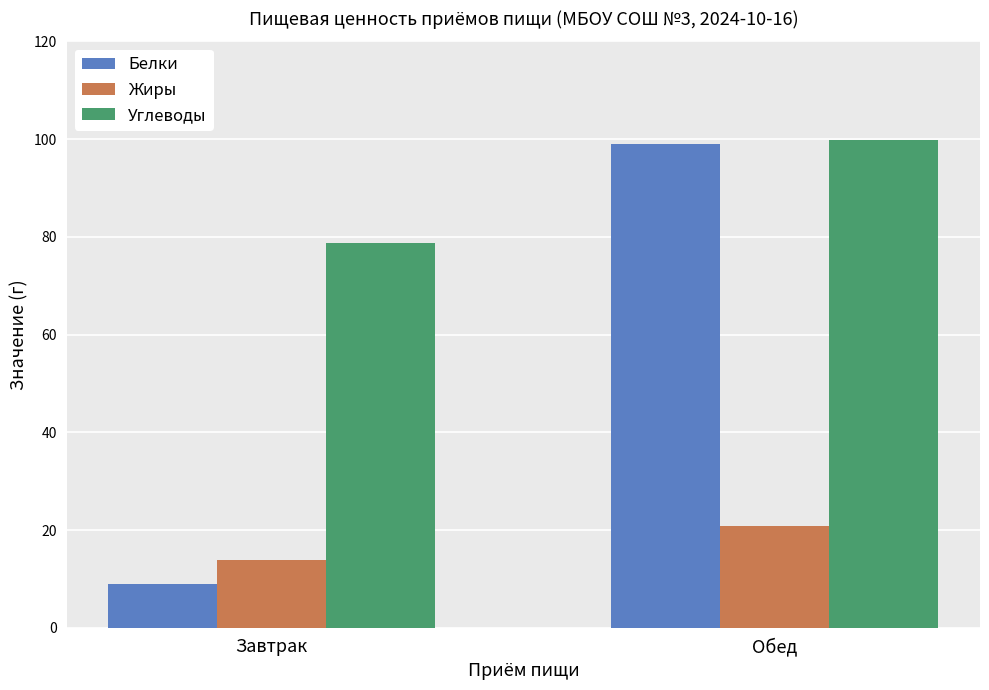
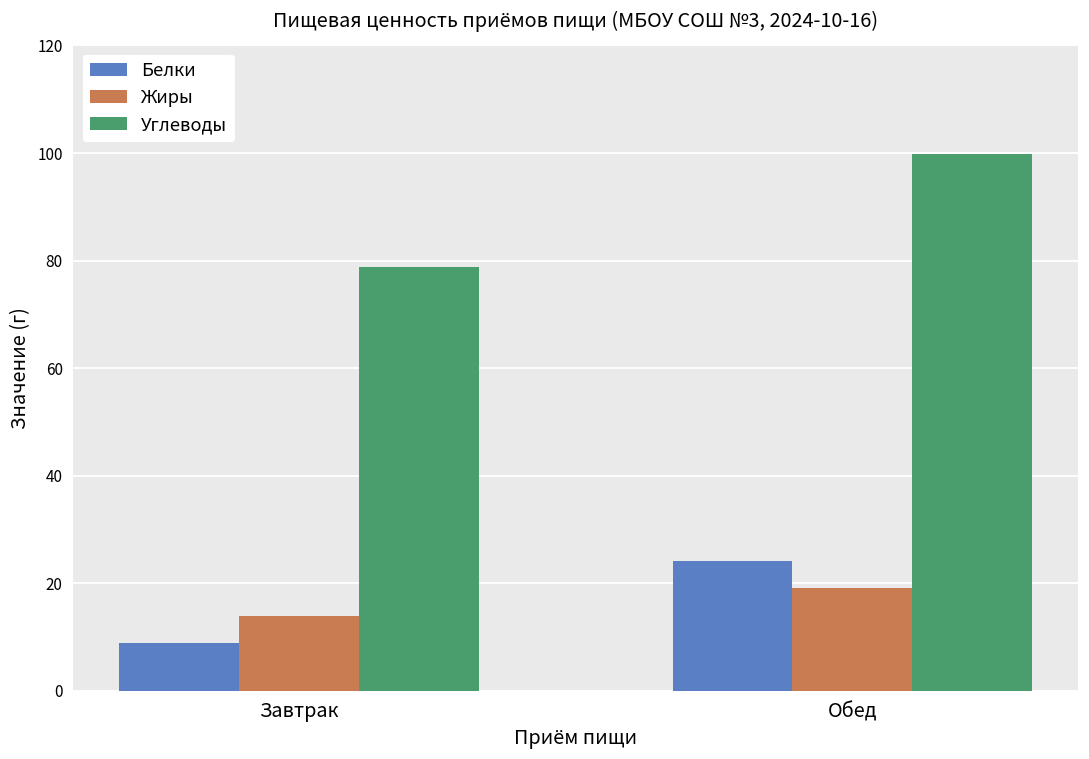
Белки, Обед: 99 -> 24
Жиры, Обед: 21 -> 19
